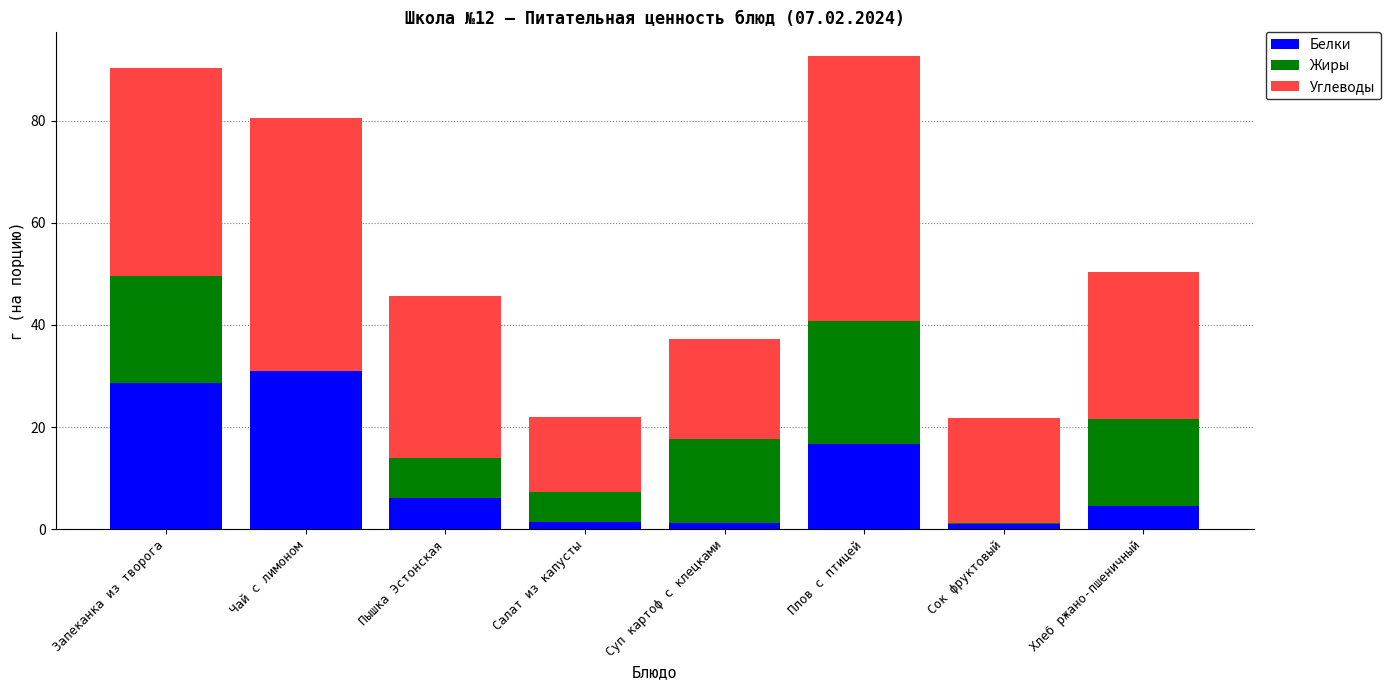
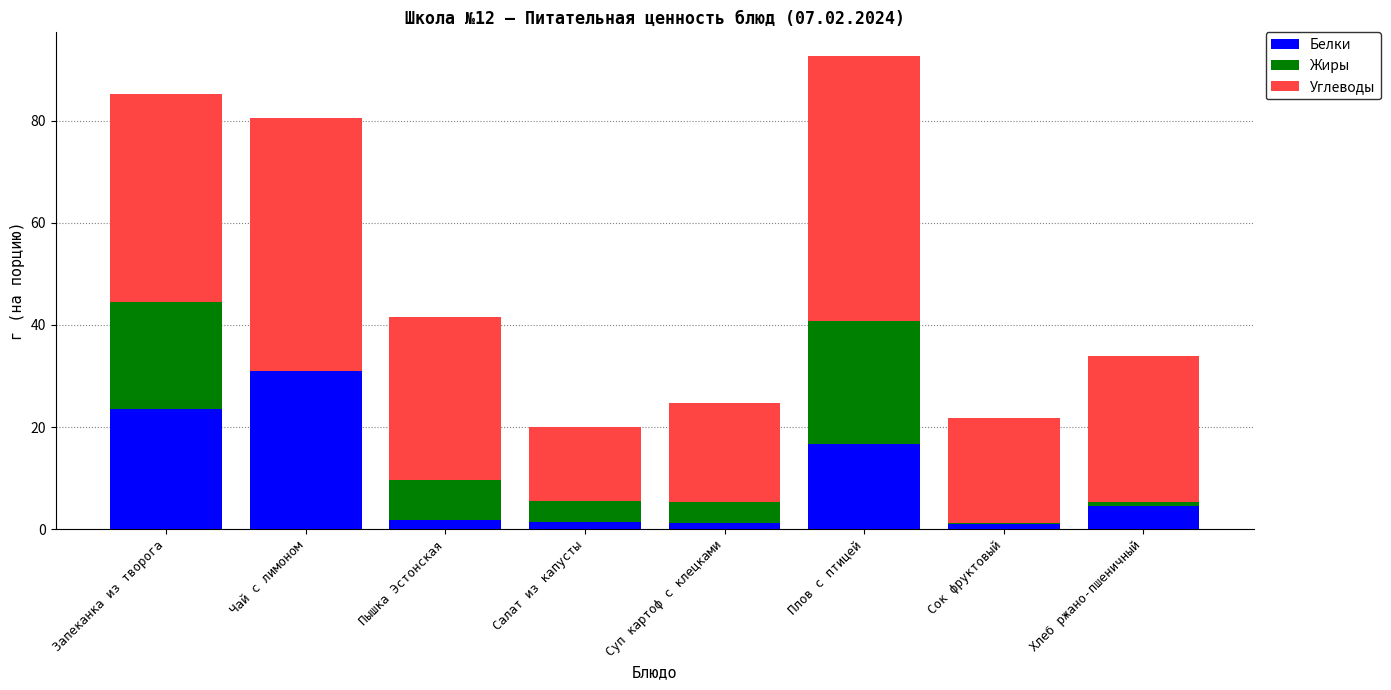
Белки, Запеканка из творога: 29 -> 24
Белки, Пышка Эстонская: 6 -> 2
Жиры, Салат из капусты: 6 -> 4
Жиры, Суп картоф с клецками: 17 -> 4
Жиры, Хлеб ржано-пшеничный: 17 -> 1
